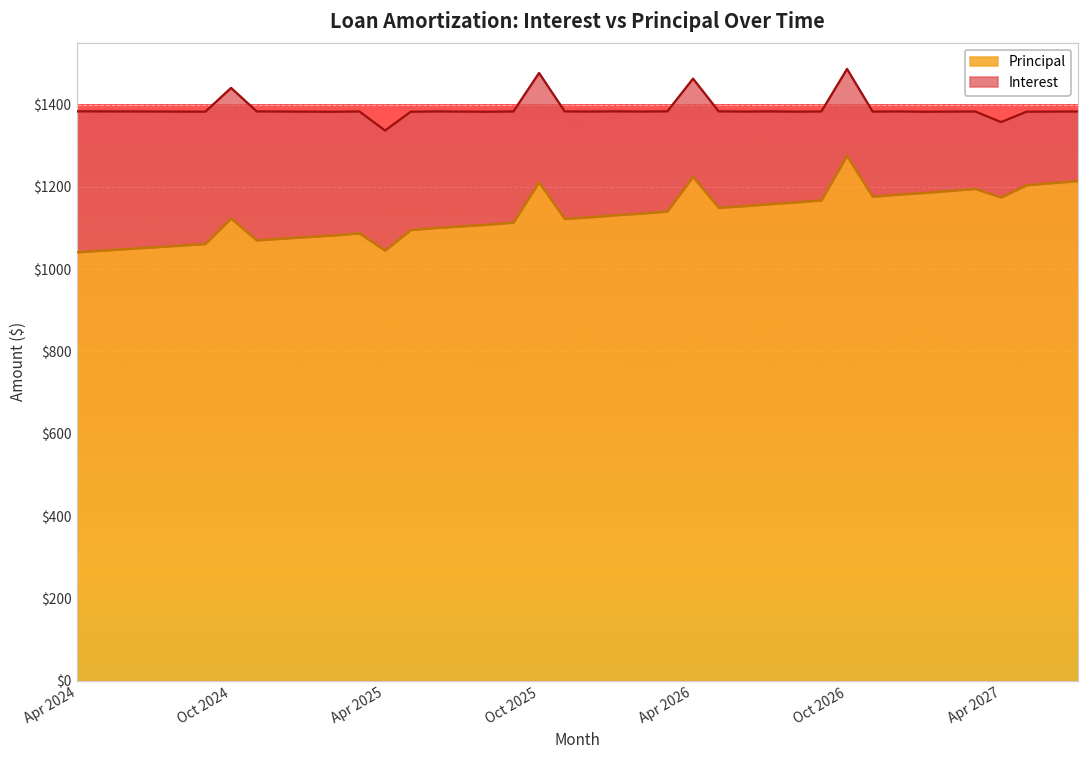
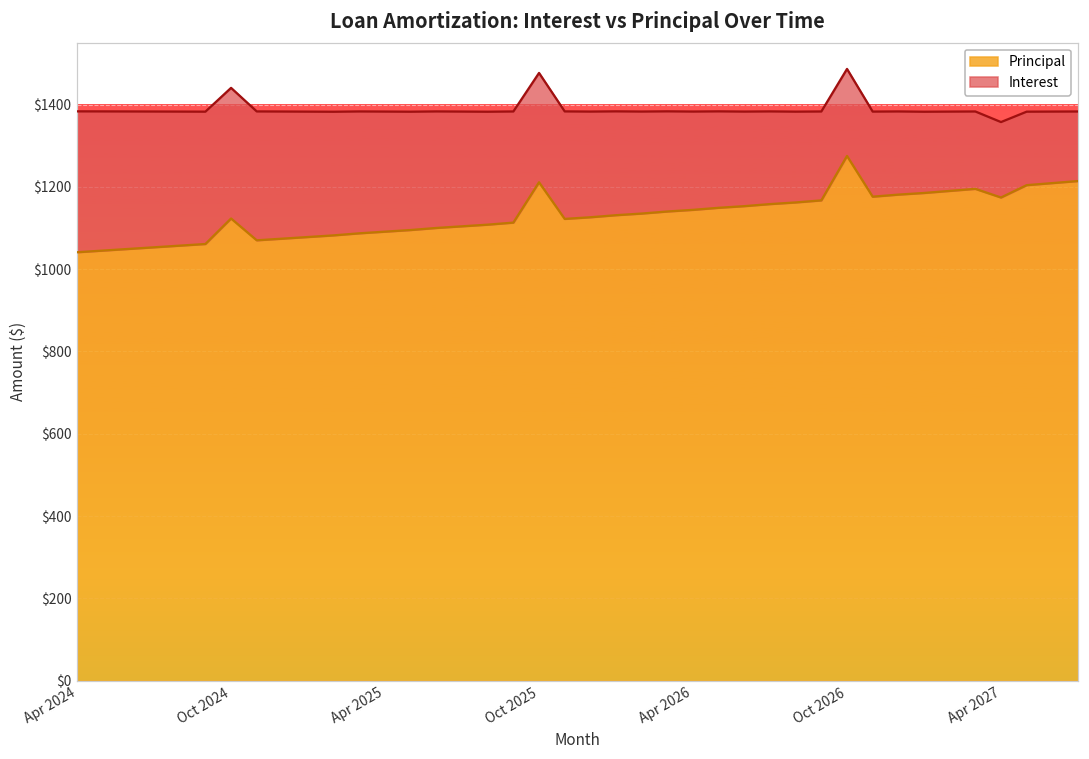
Principal, Apr 2025: $1050 -> $1090
Principal, Apr 2026: $1220 -> $1140
